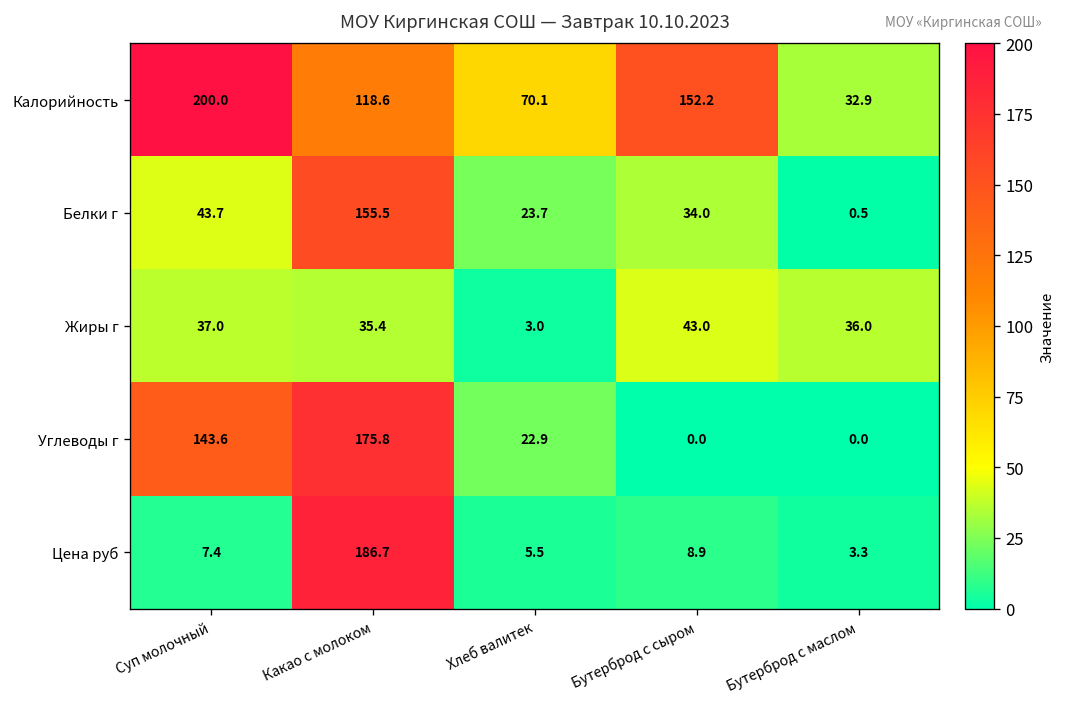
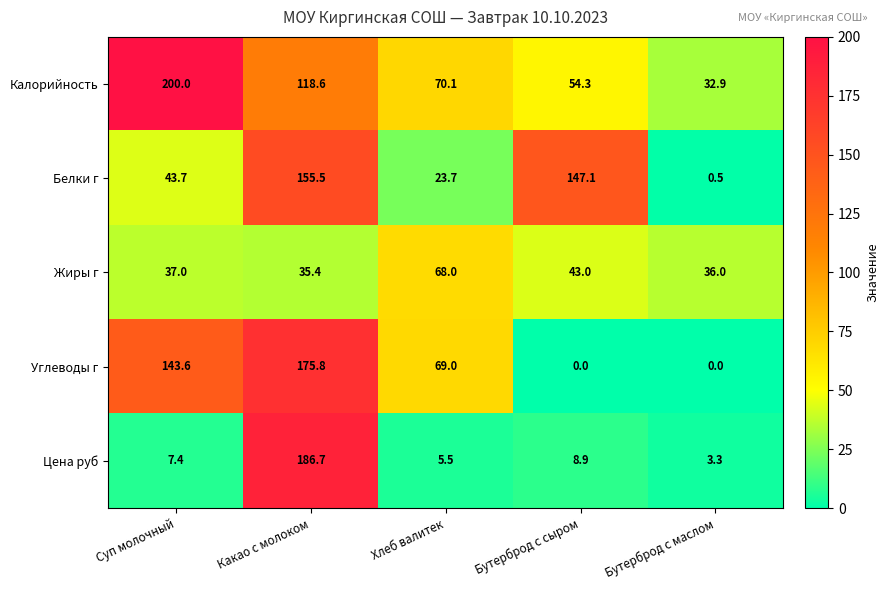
Калорийность, Бутерброд с сыром: 152.2 -> 54.3
Белки г, Бутерброд с сыром: 34.0 -> 147.1
Жиры г, Хлеб валитек: 3.0 -> 68.0
Углеводы г, Хлеб валитек: 22.9 -> 69.0
